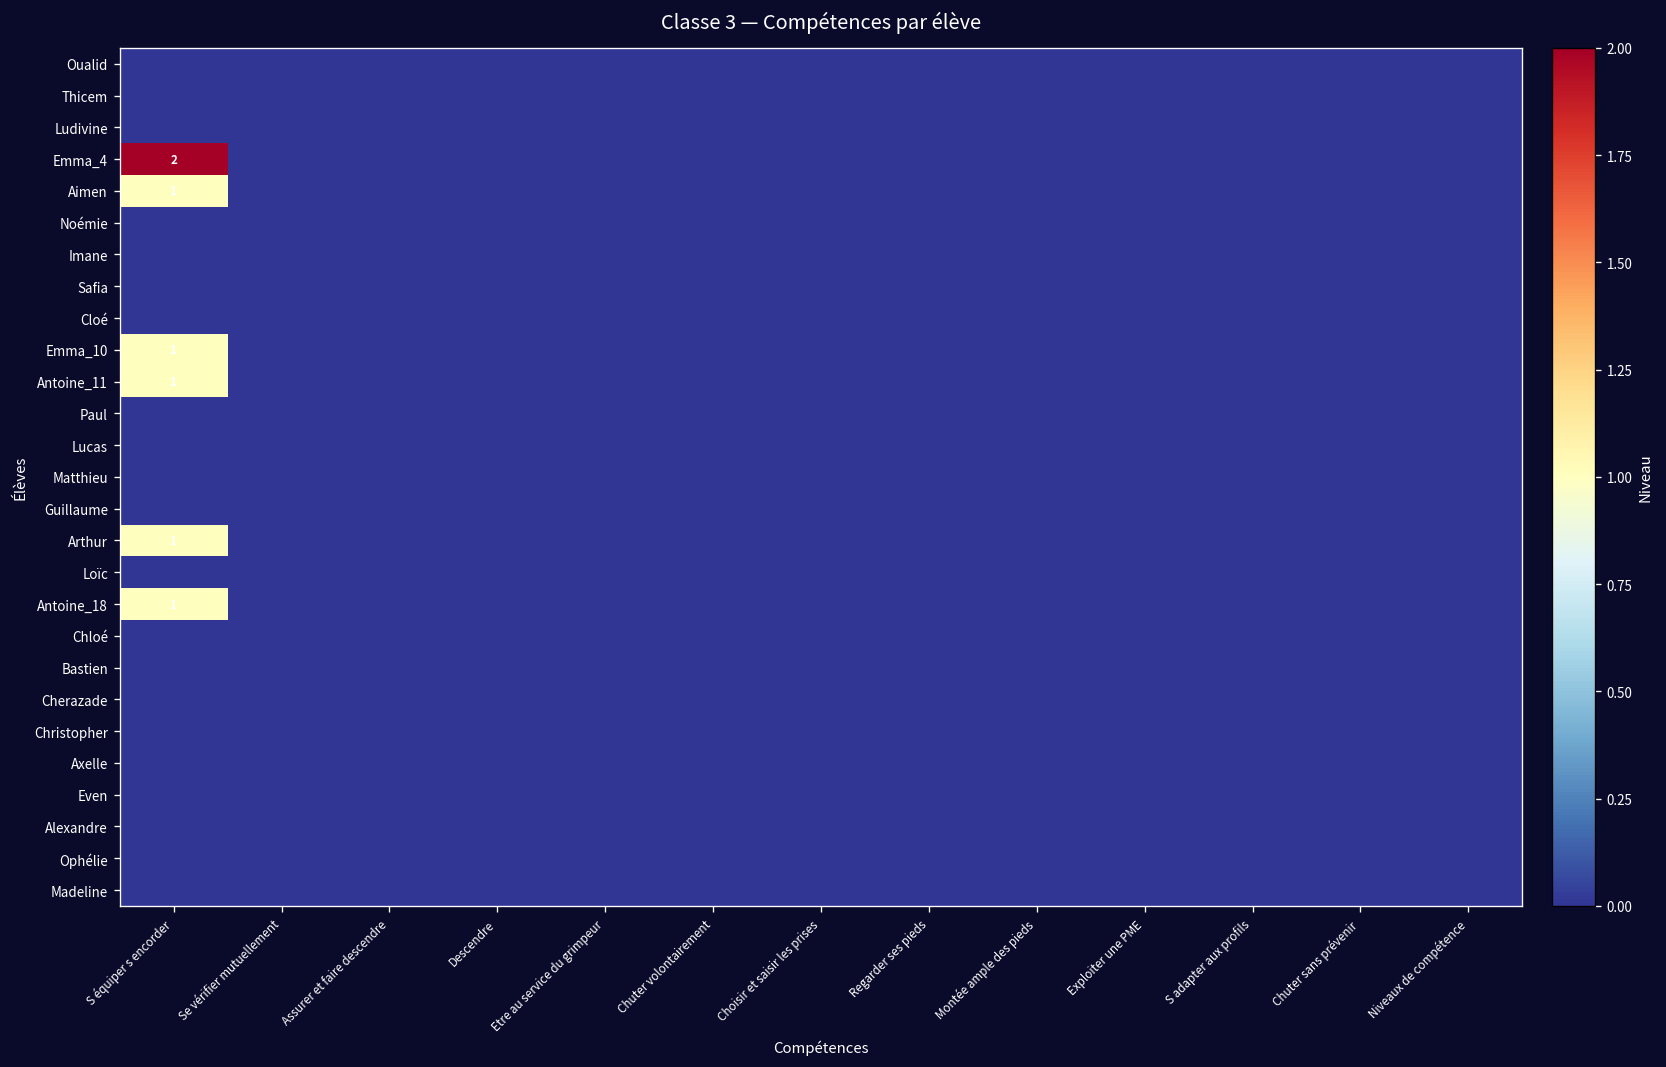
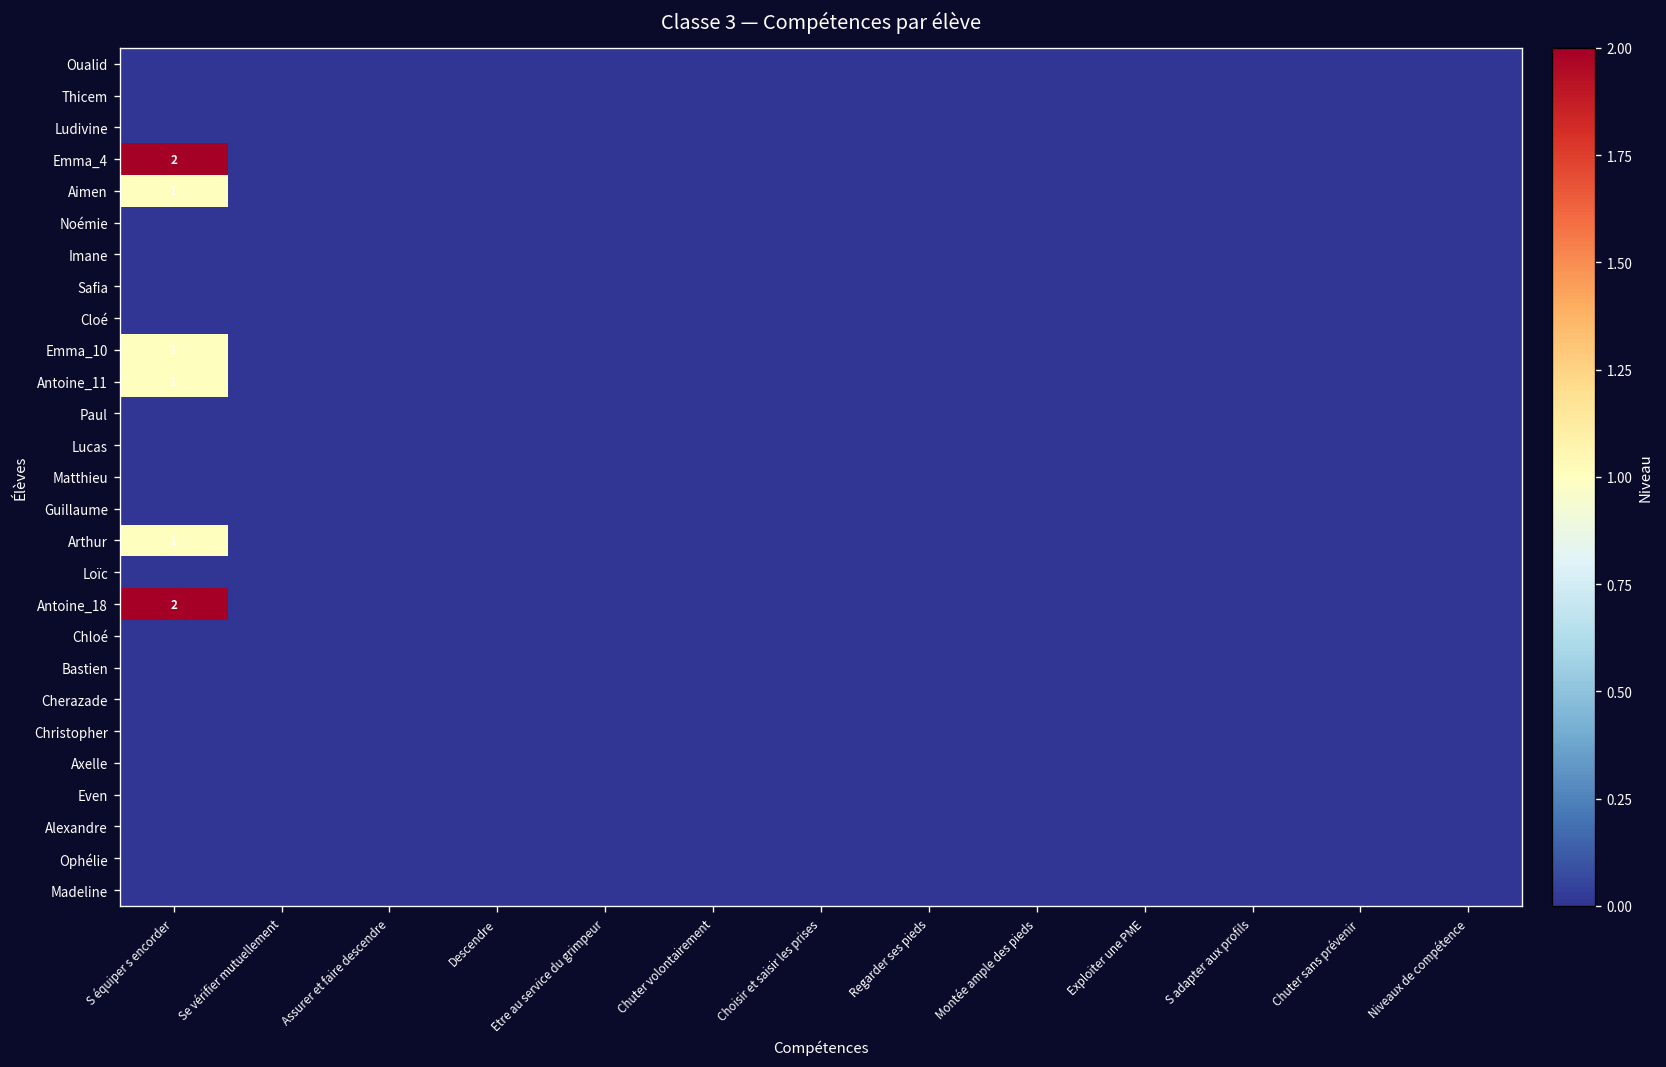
Antoine_18, S équiper s encorder: 1 -> 2
